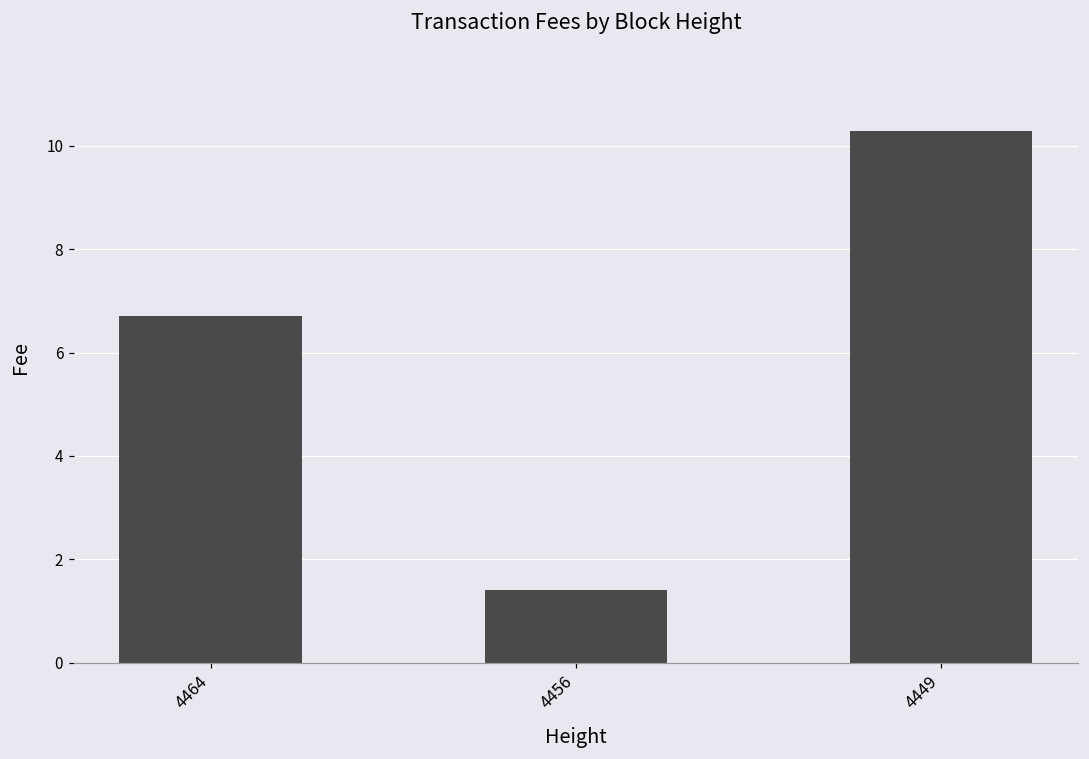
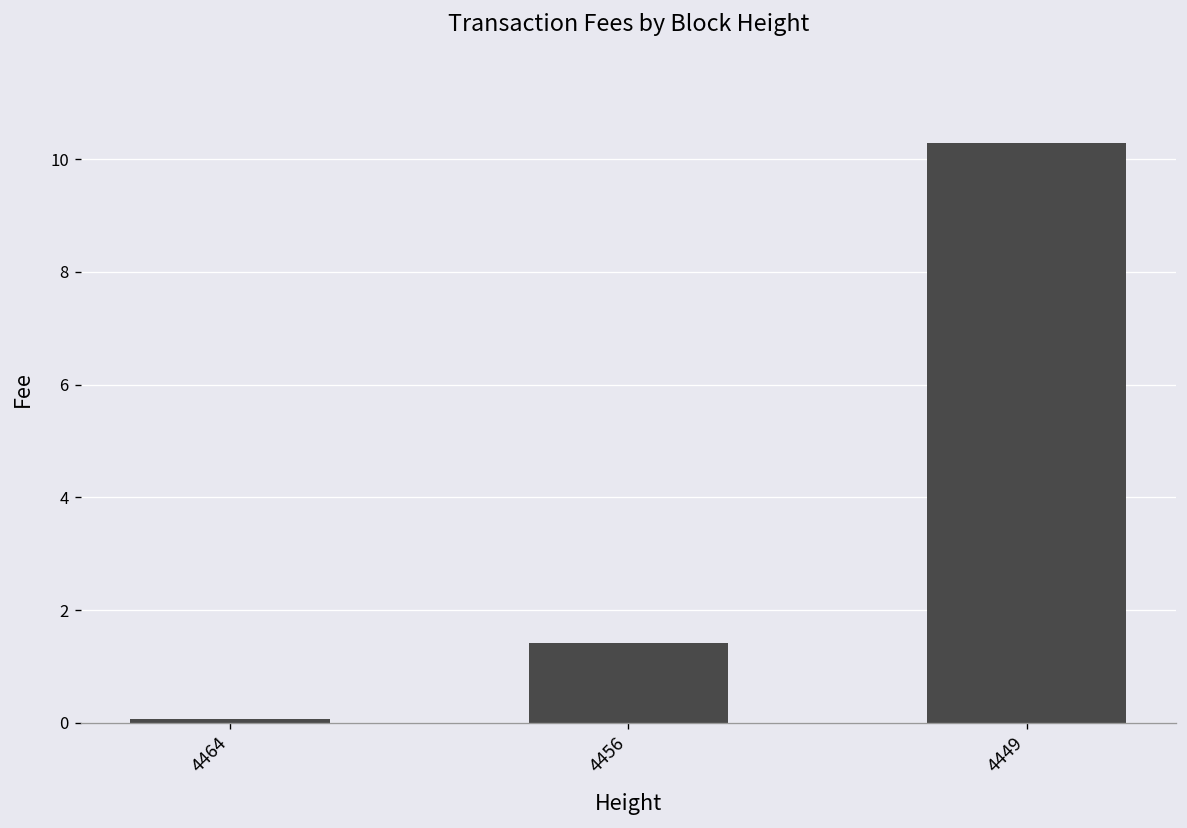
4464: 6.7 -> 0.1
